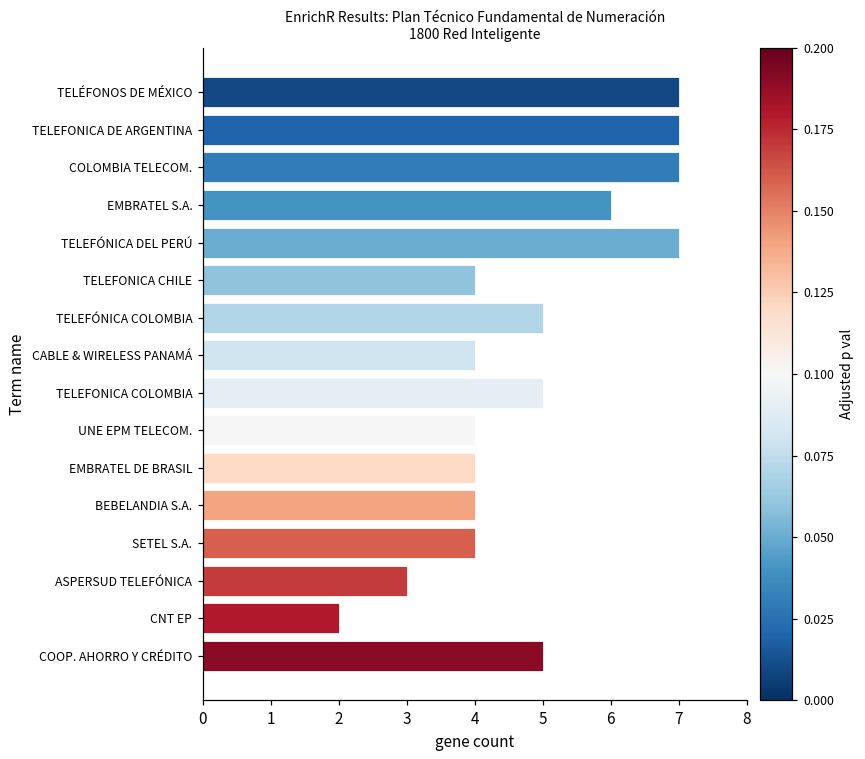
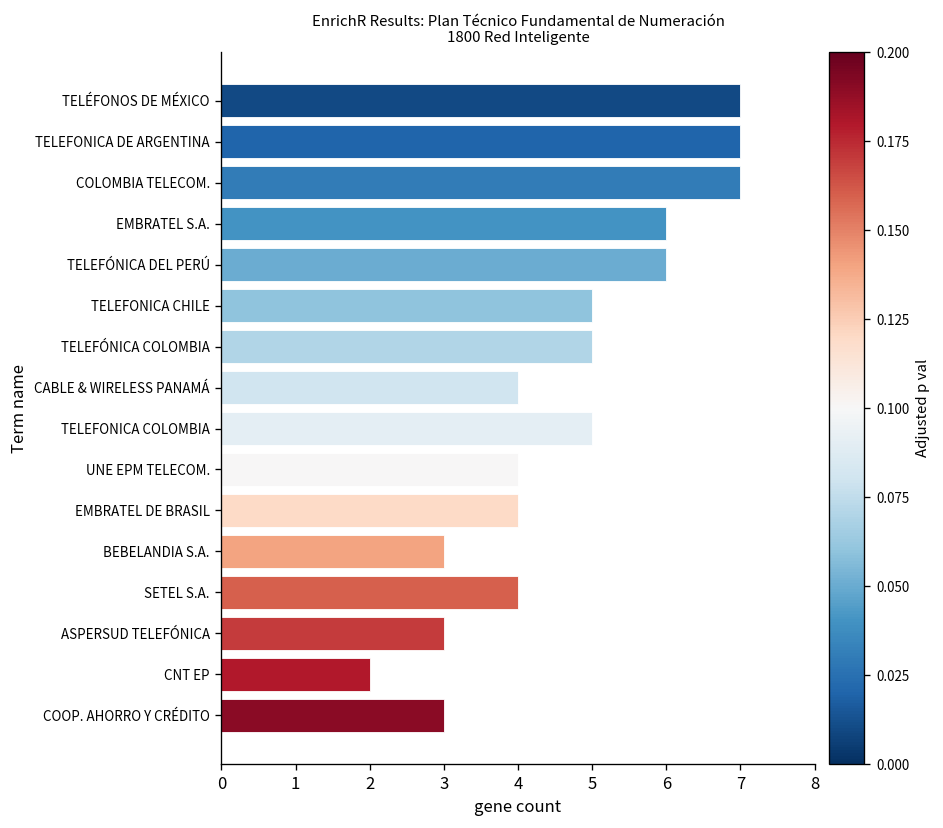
TELEFÓNICA DEL PERÚ: 7 -> 6
TELEFONICA CHILE: 4 -> 5
BEBELANDIA S.A.: 4 -> 3
COOP. AHORRO Y CRÉDITO: 5 -> 3
